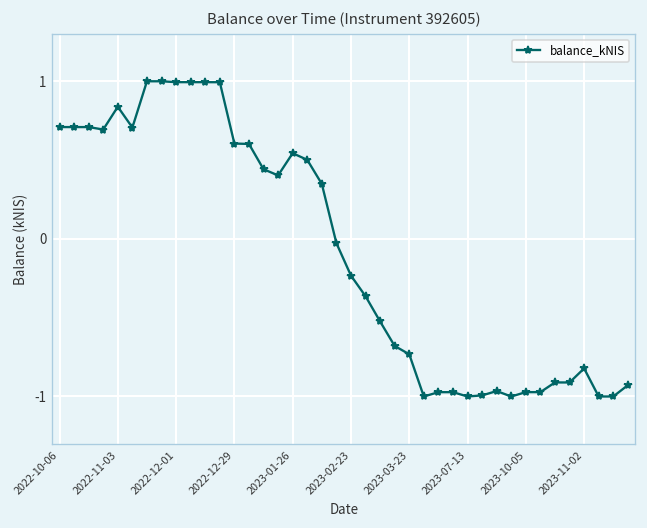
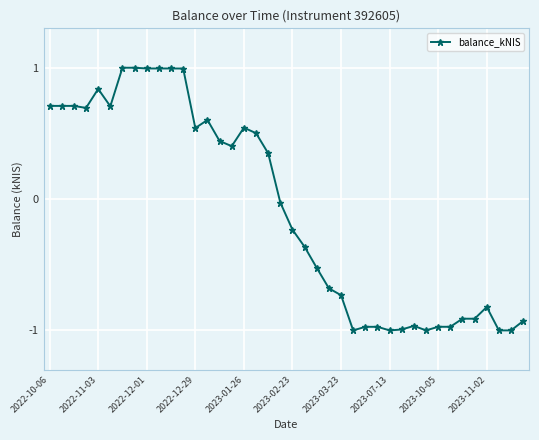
2022-12-29: 0.60 -> 0.54
